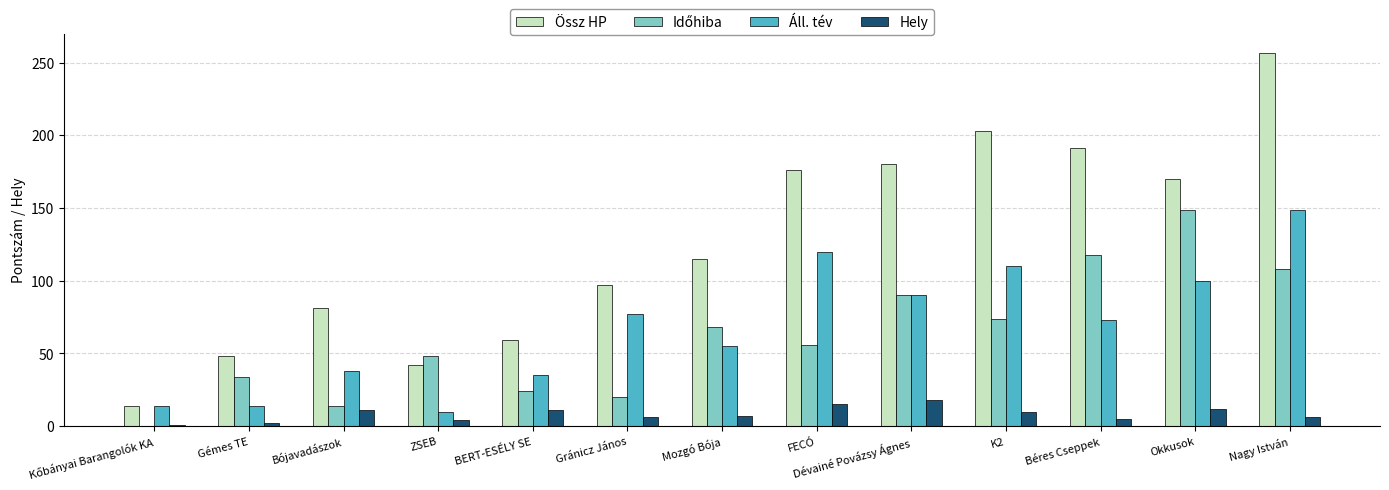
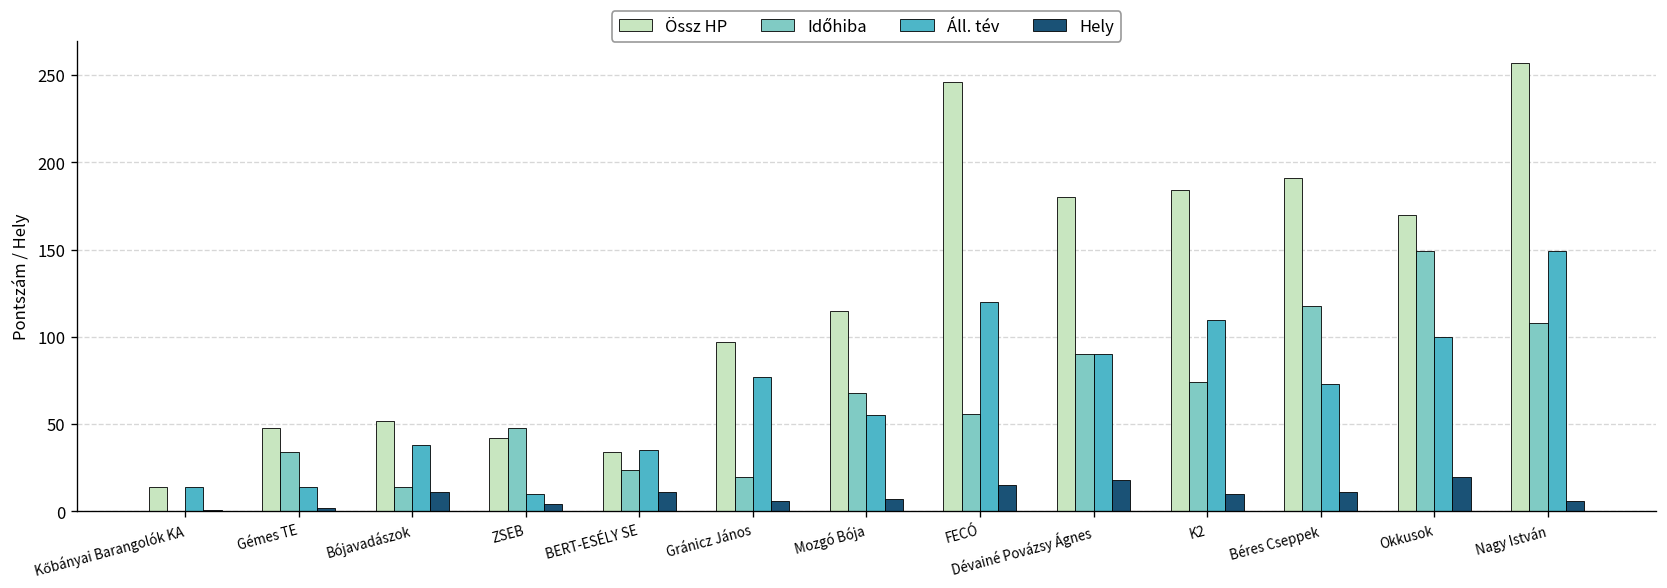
Össz HP, Bójavadászok: 81 -> 52
Össz HP, BERT-ESÉLY SE: 59 -> 34
Össz HP, FECÓ: 176 -> 246
Össz HP, K2: 203 -> 184
Hely, Béres Cseppek: 5 -> 11
Hely, Okkusok: 12 -> 20
